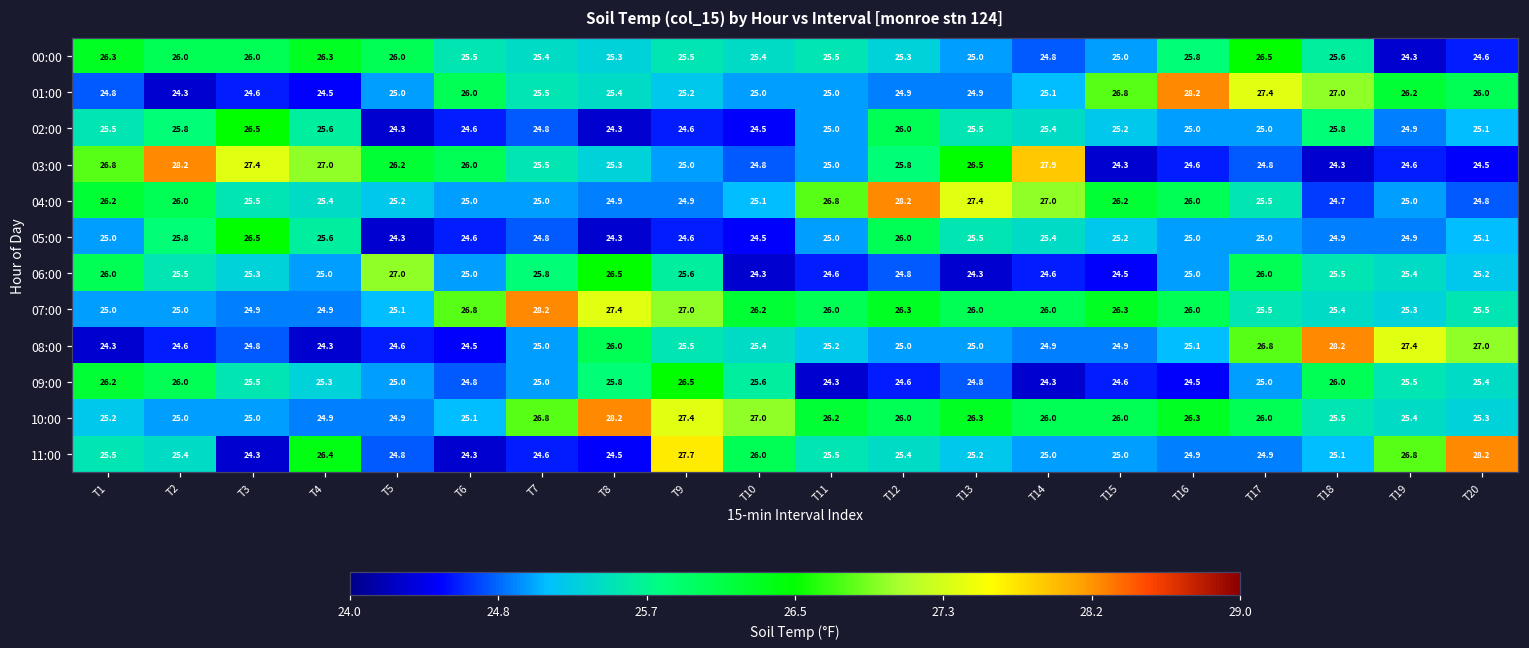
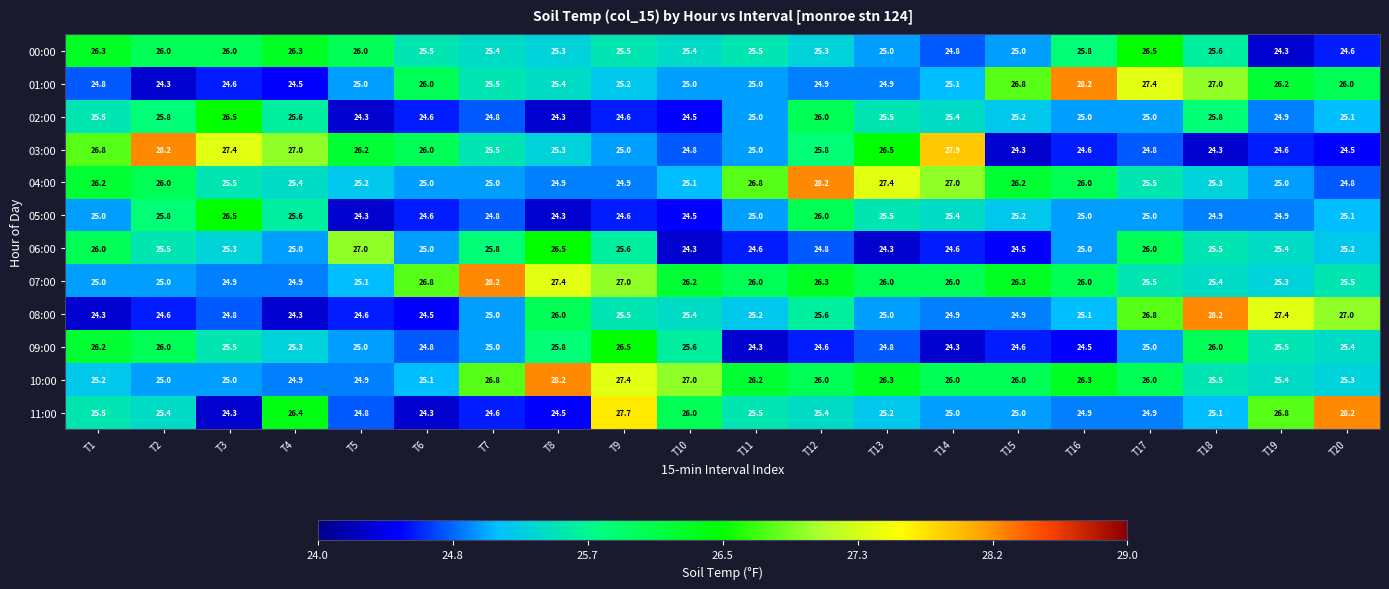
04:00, T18: 24.7 -> 25.3
08:00, T12: 25.0 -> 25.6
